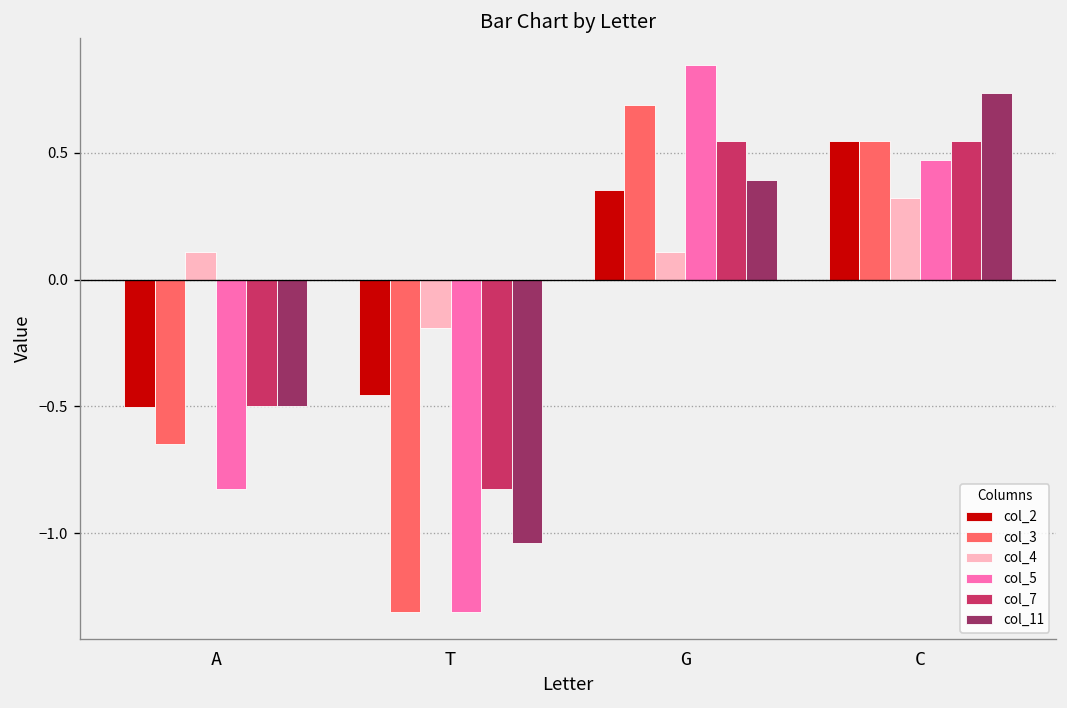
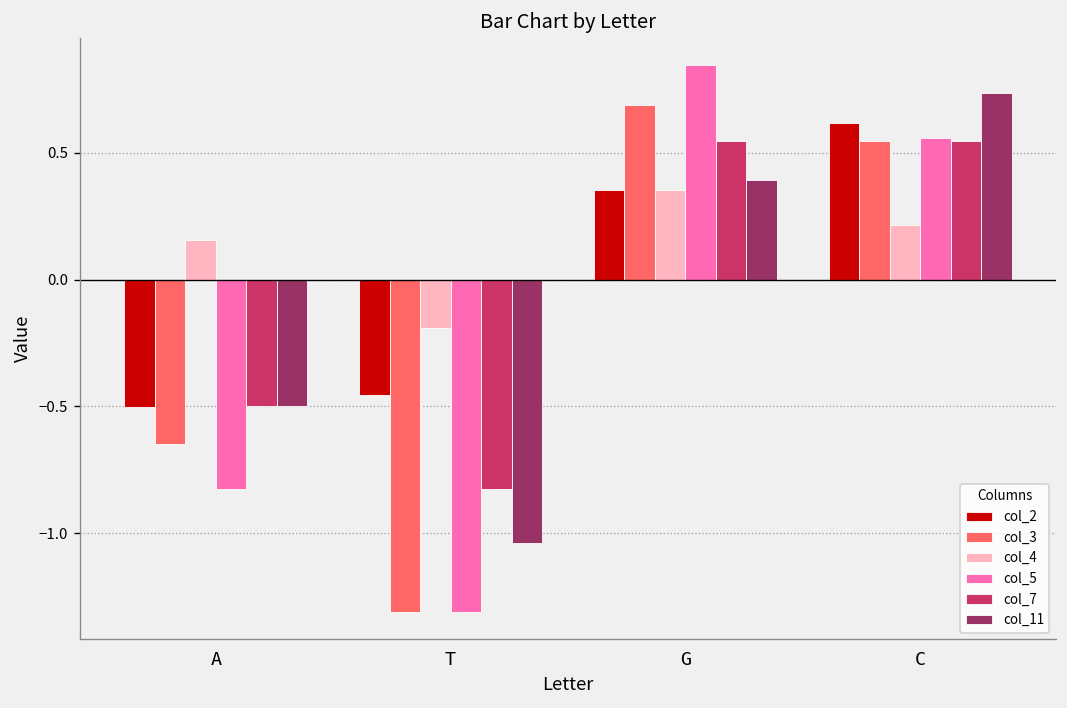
col_4, A: 0.11 -> 0.16
col_4, G: 0.11 -> 0.35
col_2, C: 0.54 -> 0.62
col_4, C: 0.32 -> 0.21
col_5, C: 0.47 -> 0.56
